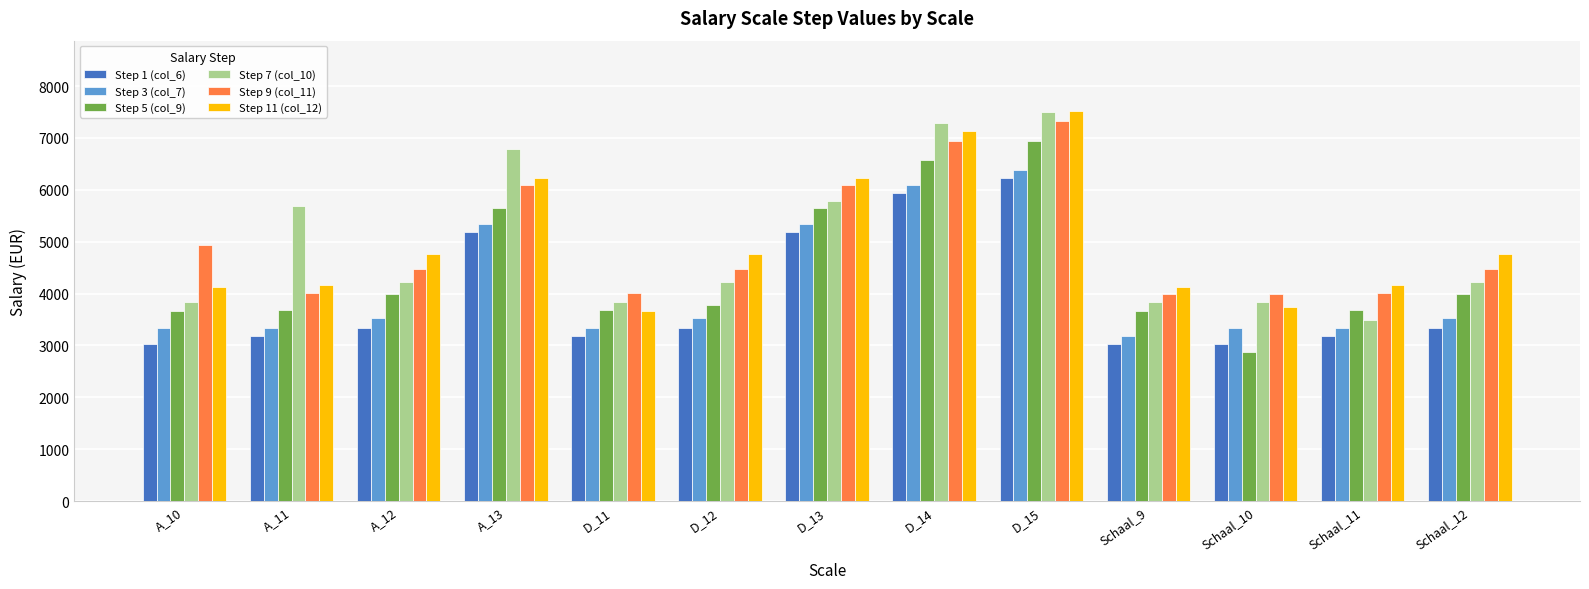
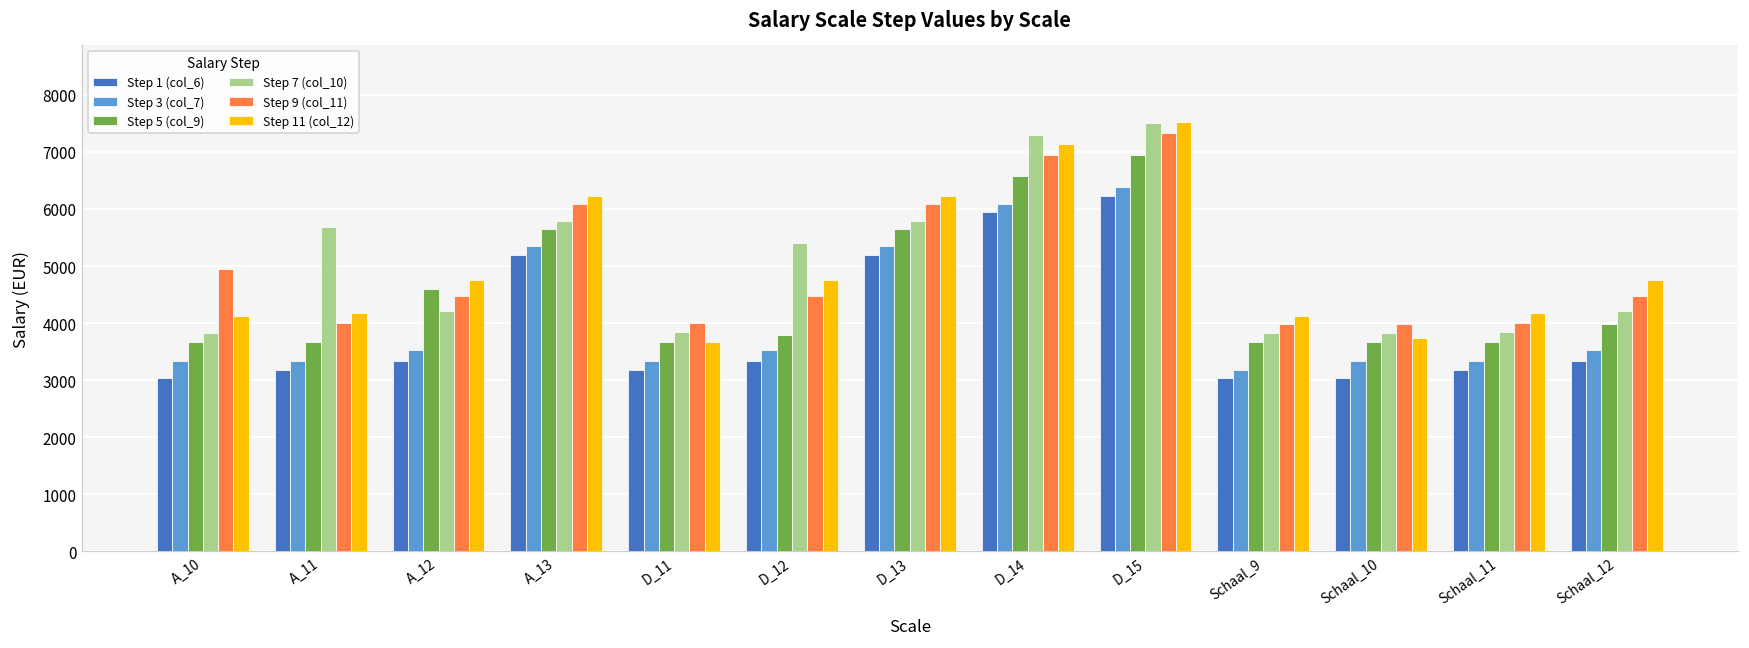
Step 5 (col_9), A_12: 4000 -> 4600
Step 7 (col_10), A_13: 6800 -> 5800
Step 7 (col_10), D_12: 4200 -> 5400
Step 5 (col_9), Schaal_10: 2900 -> 3700
Step 7 (col_10), Schaal_11: 3500 -> 3800
